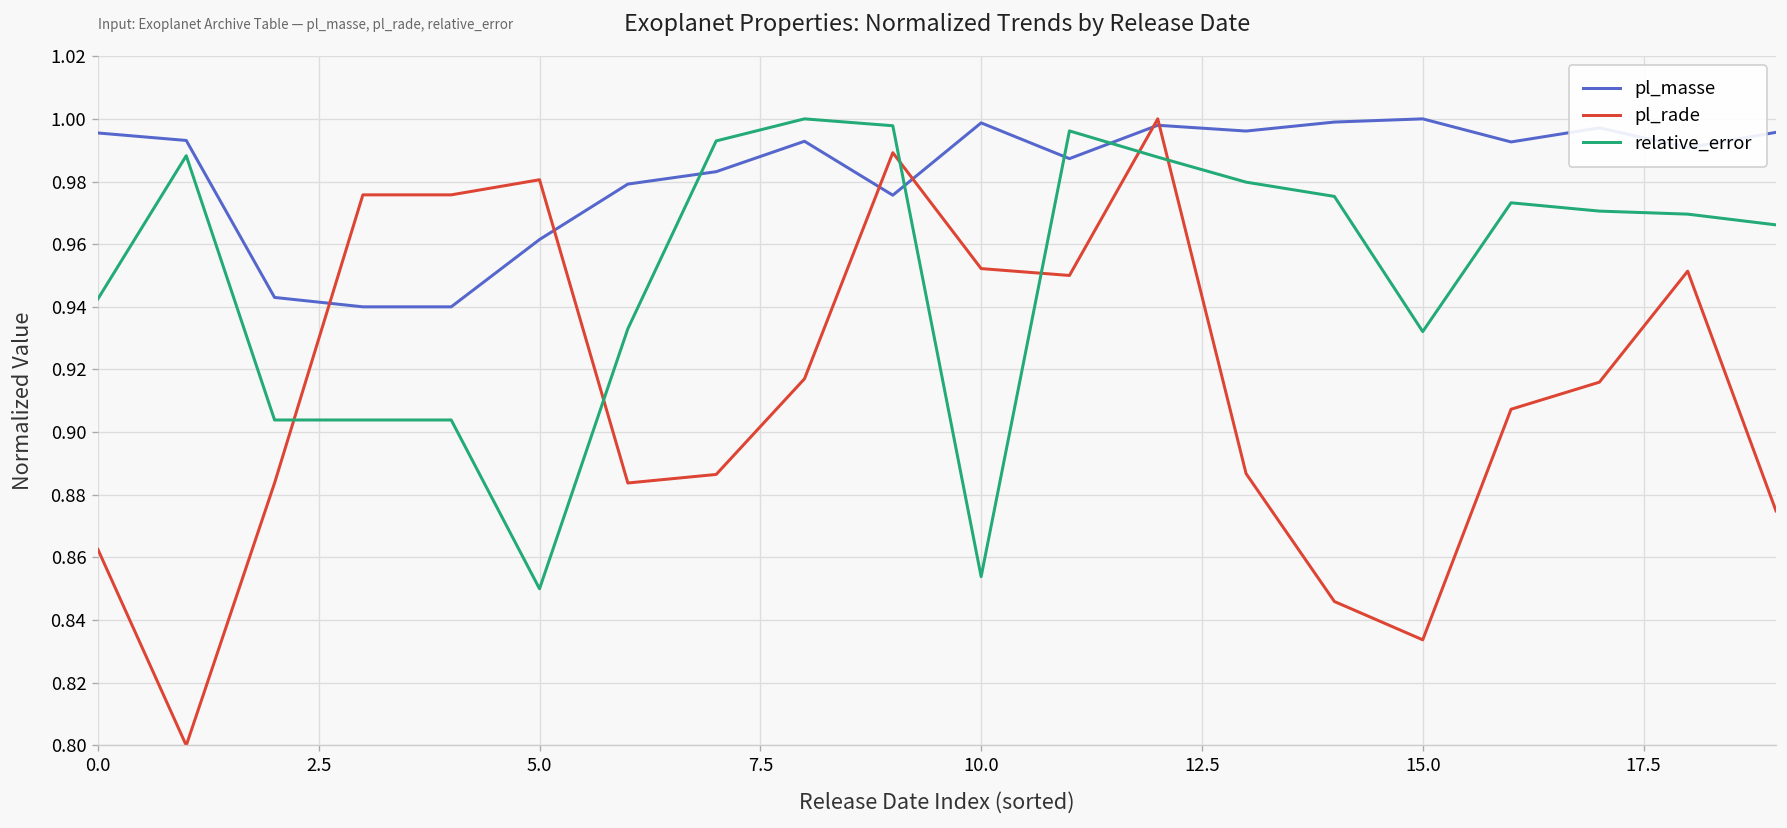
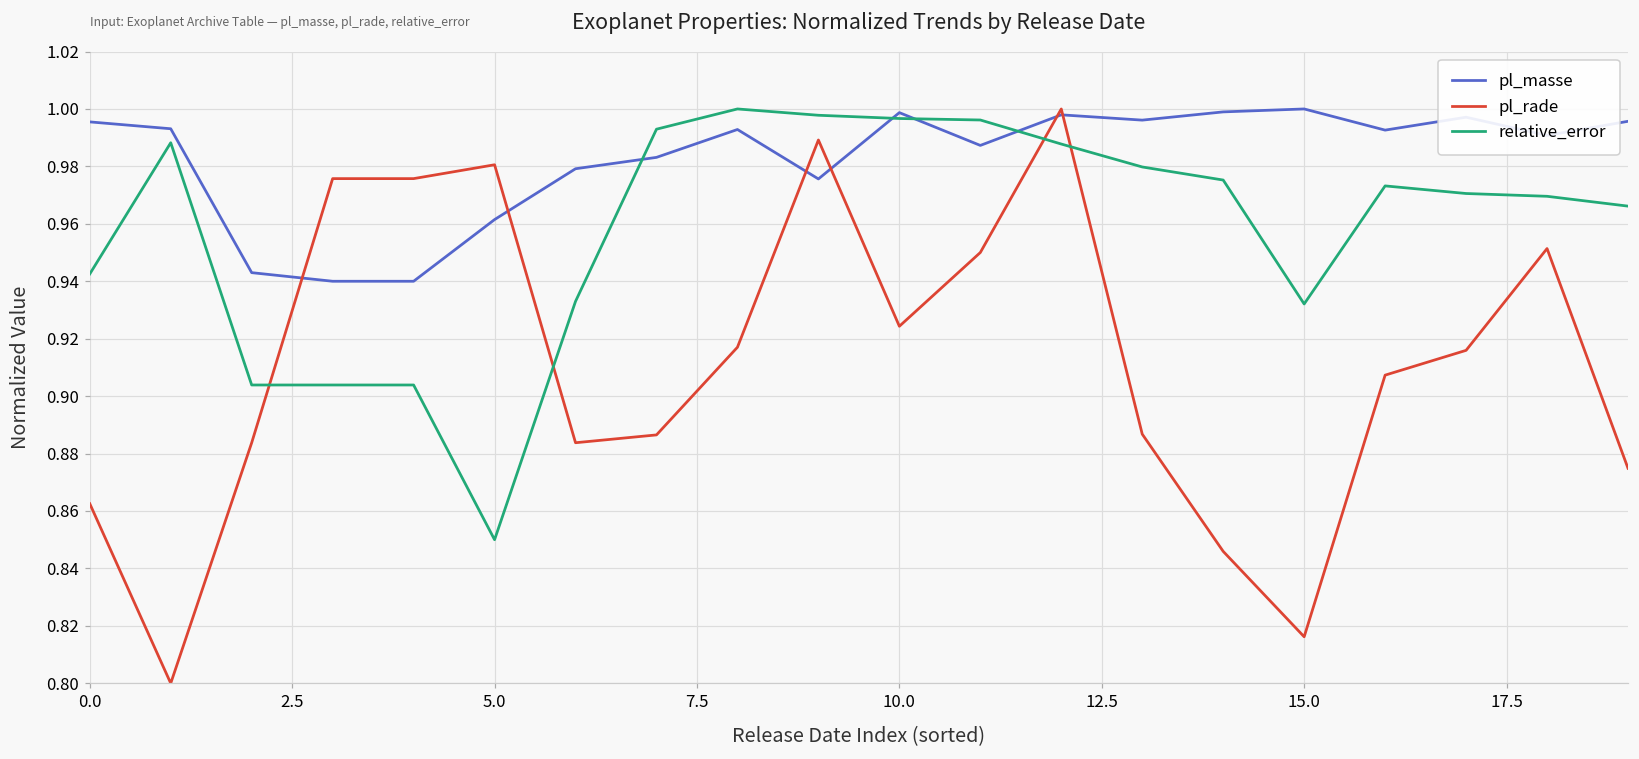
pl_rade, 10.0: 0.952 -> 0.924
relative_error, 10.0: 0.854 -> 0.997
pl_rade, 15.0: 0.834 -> 0.816
